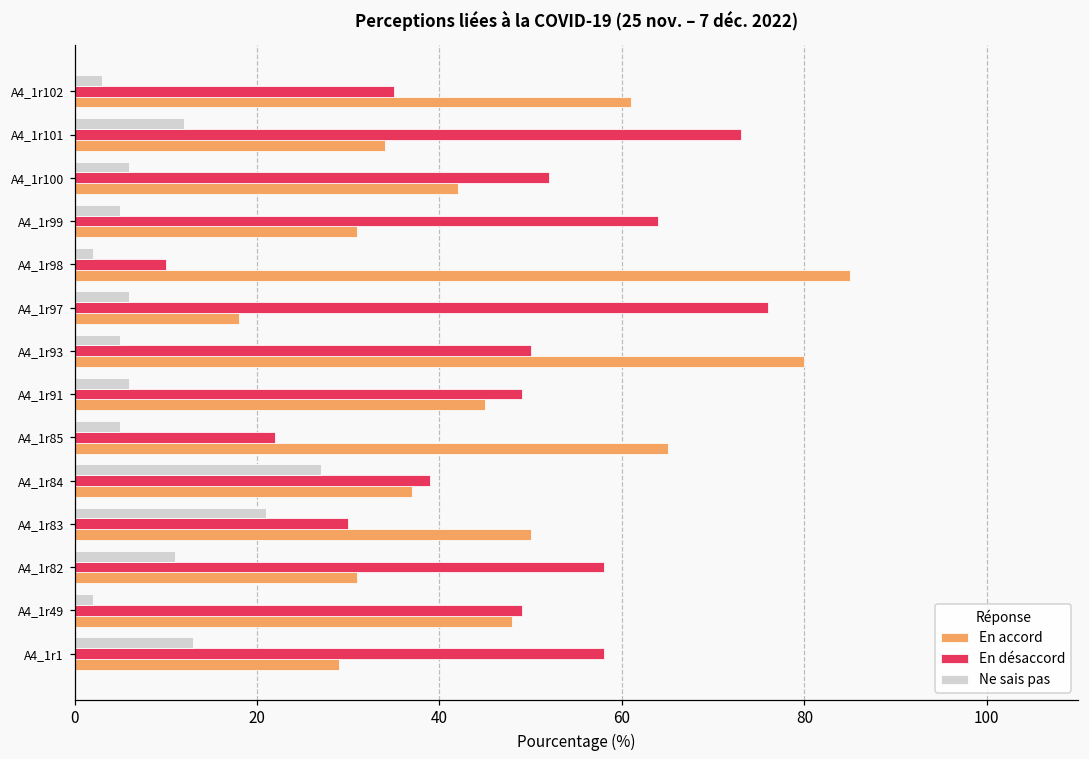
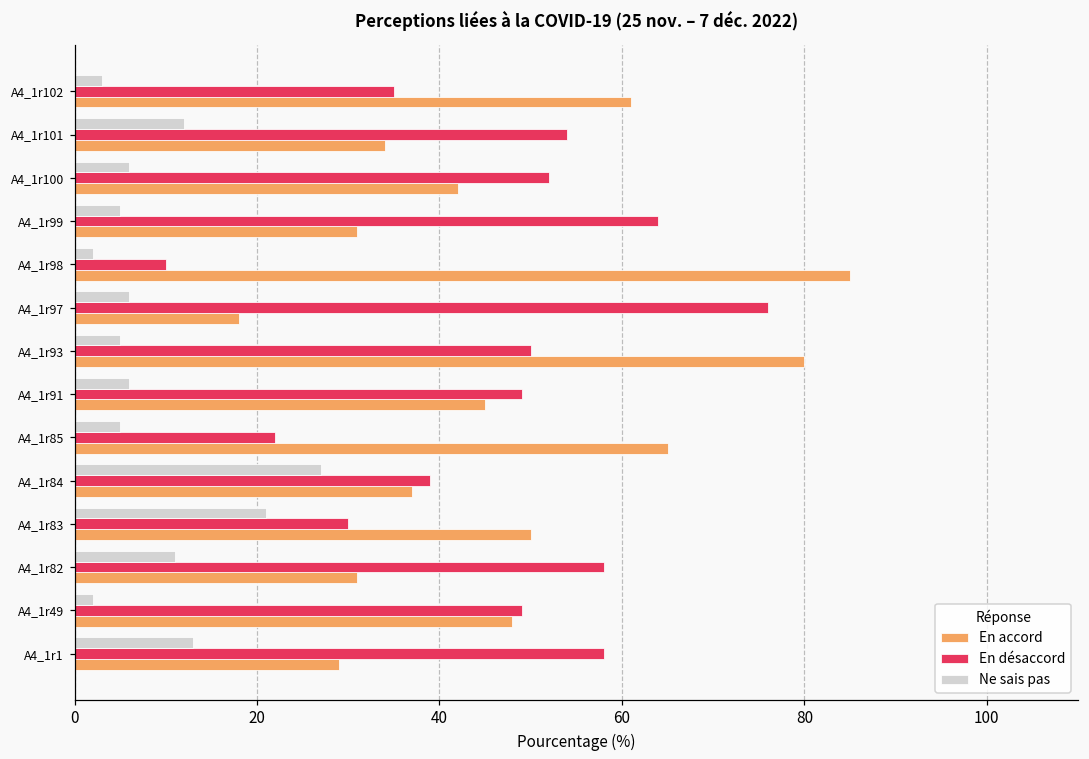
En désaccord, A4_1r101: 73 -> 54
